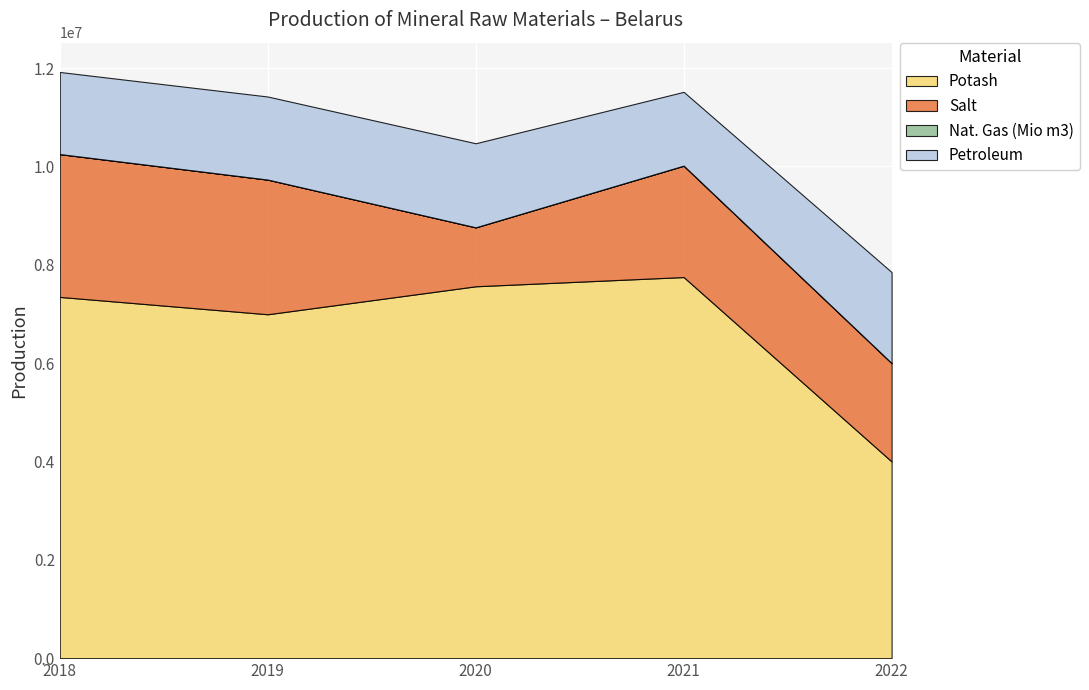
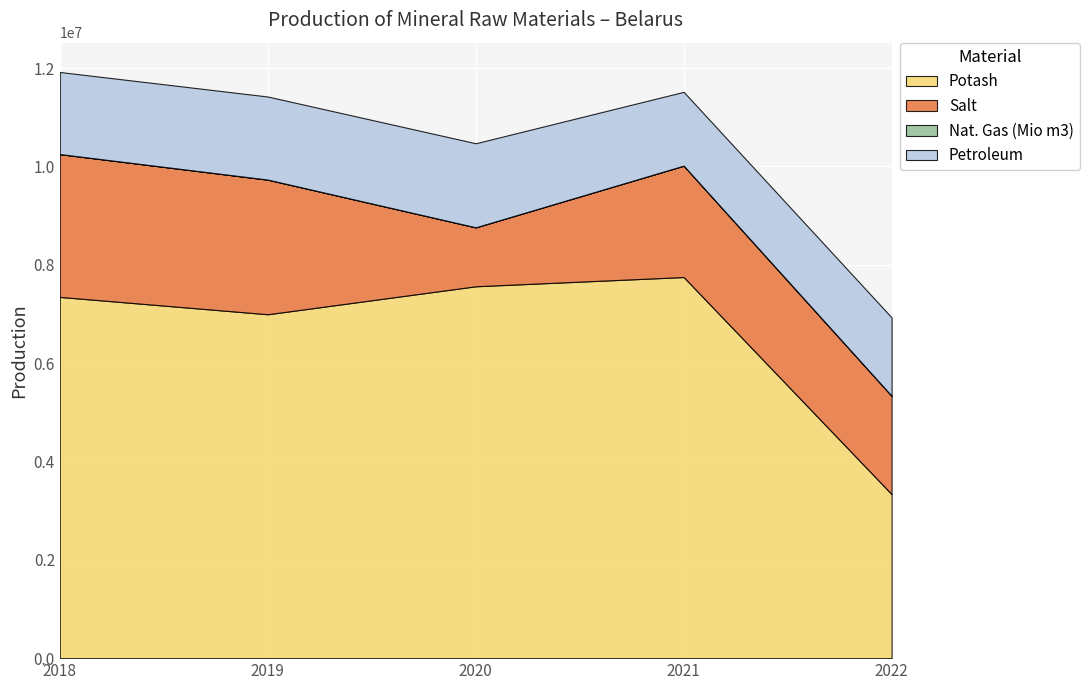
Potash, 2022: 4000000 -> 3300000
Petroleum, 2022: 1900000 -> 1600000
